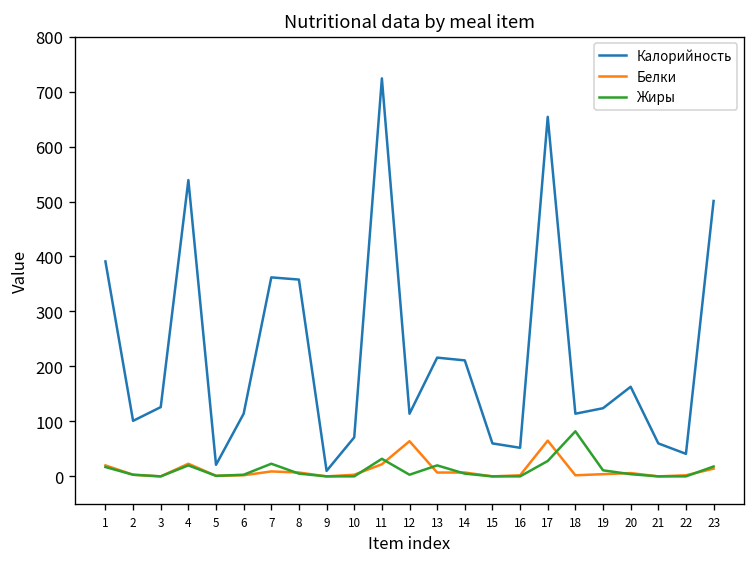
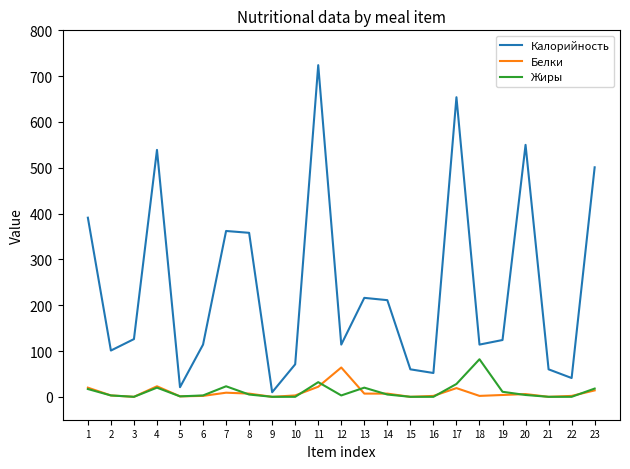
Белки, 17: 70 -> 20
Калорийность, 20: 160 -> 550
